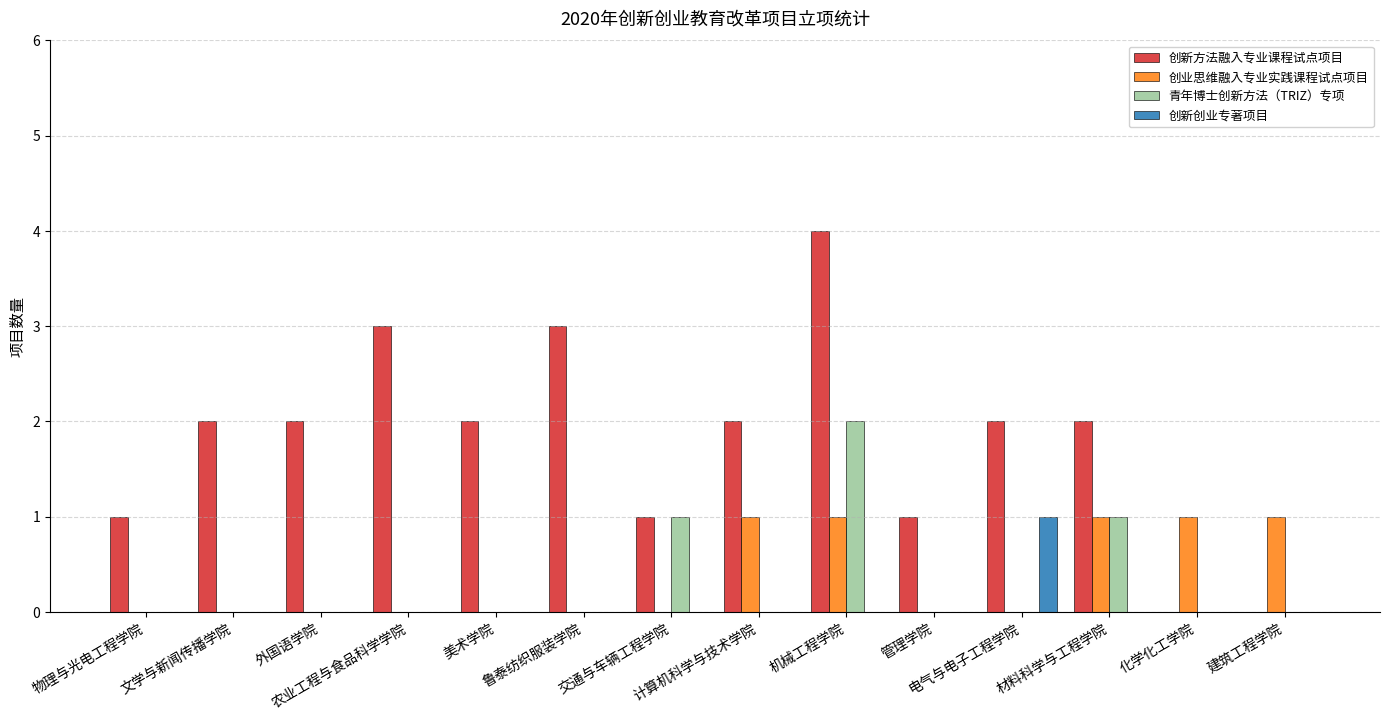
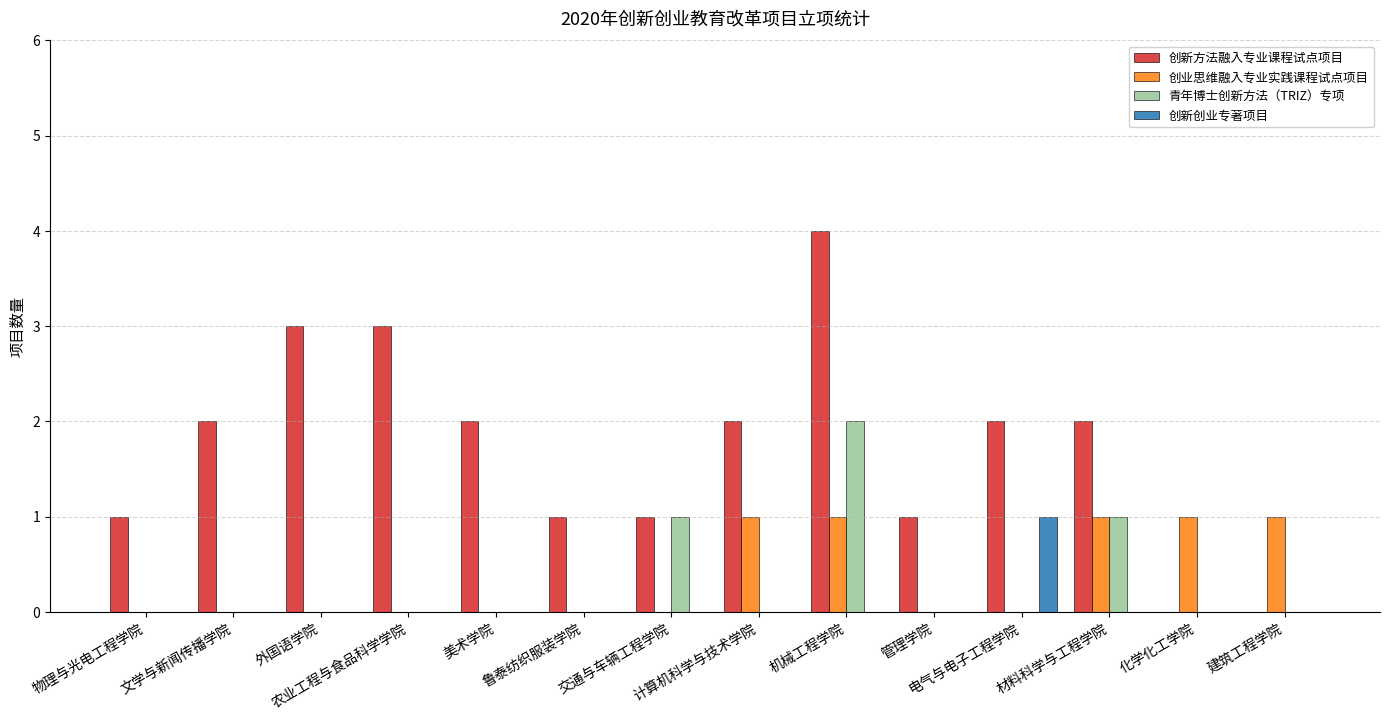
创新方法融入专业课程试点项目, 外国语学院: 2 -> 3
创新方法融入专业课程试点项目, 鲁泰纺织服装学院: 3 -> 1
